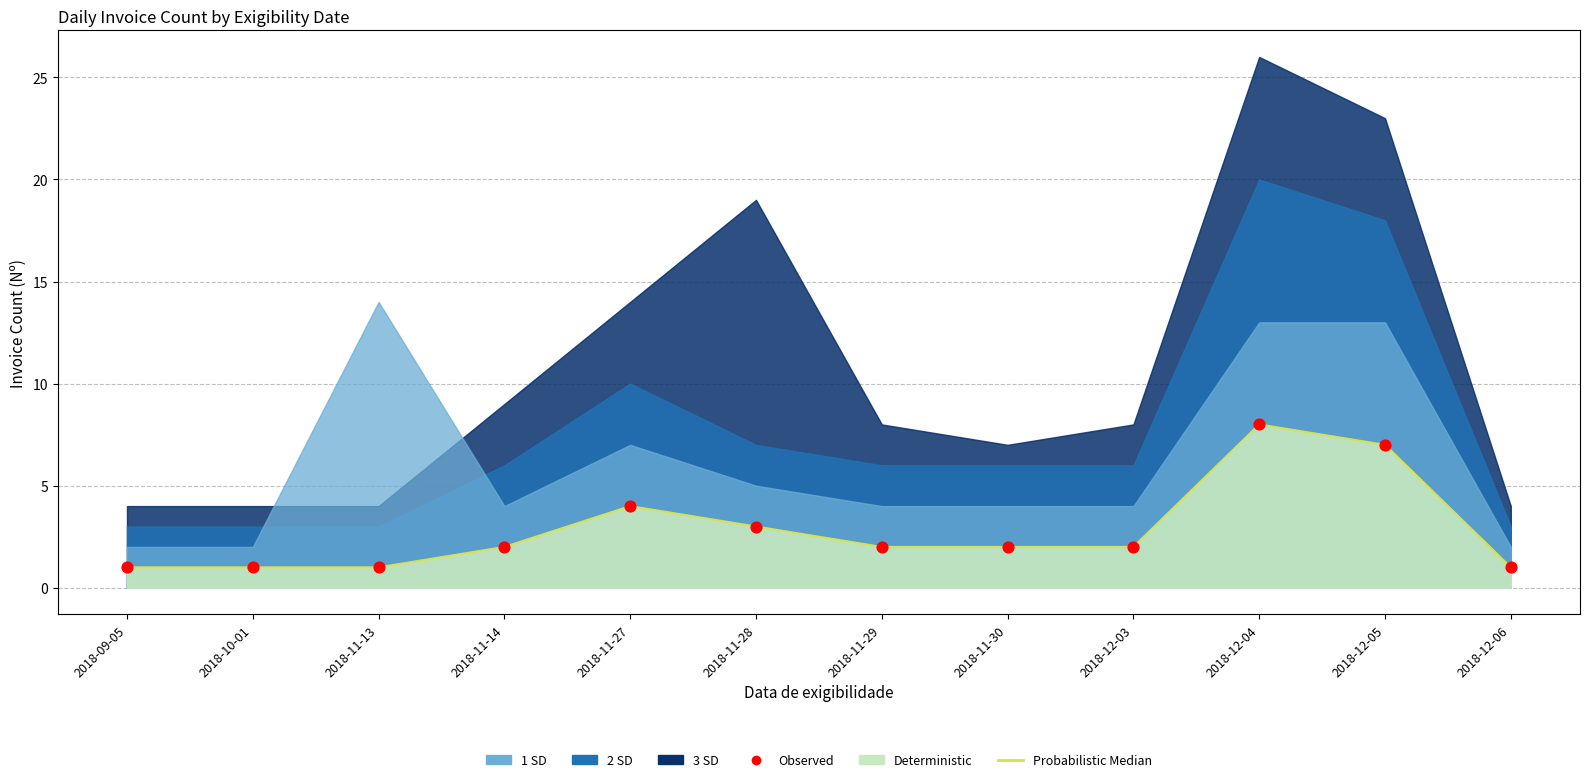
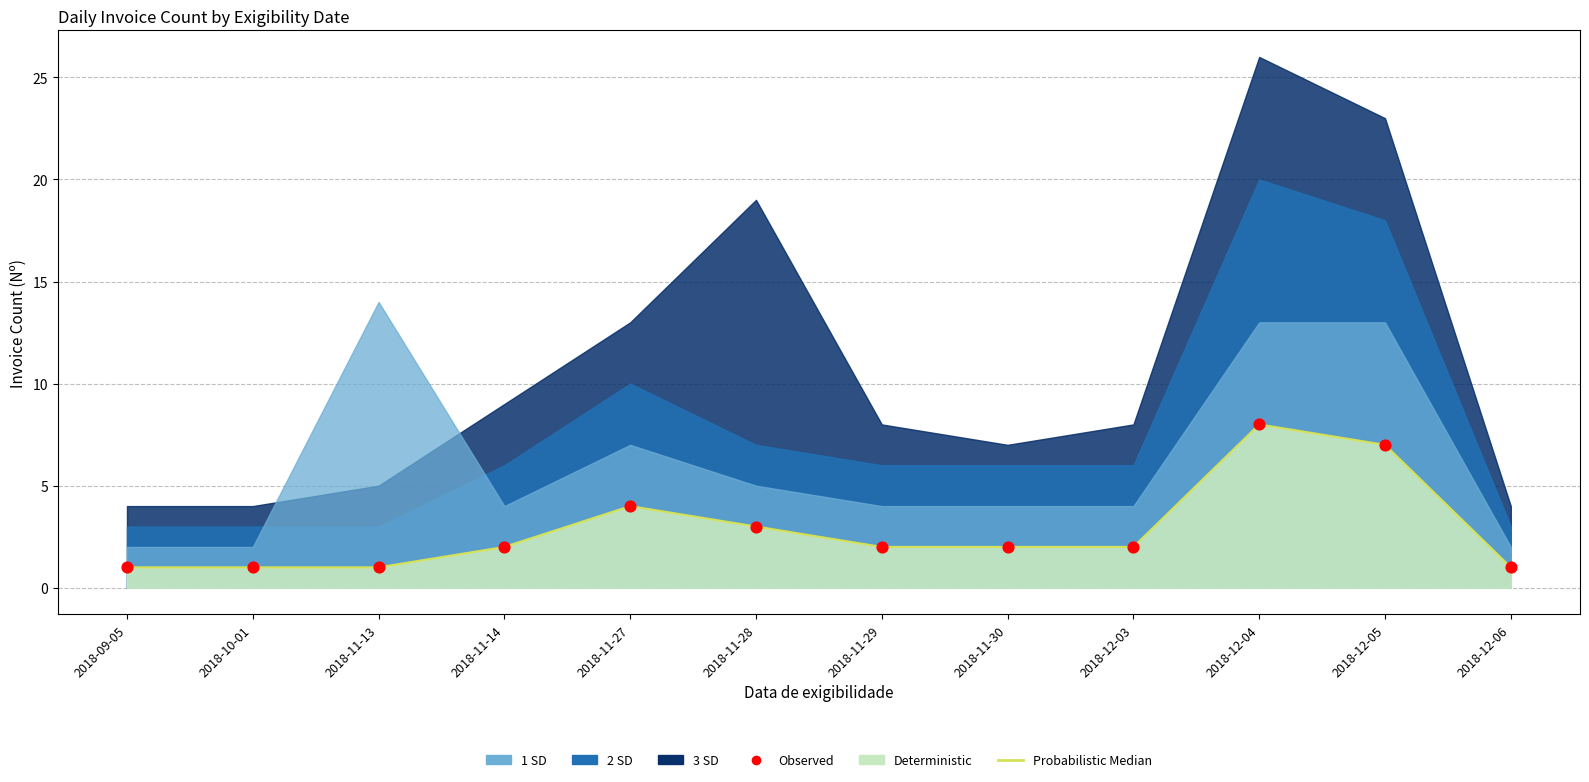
3 SD, 2018-11-13: 4 -> 5
3 SD, 2018-11-27: 14 -> 13
